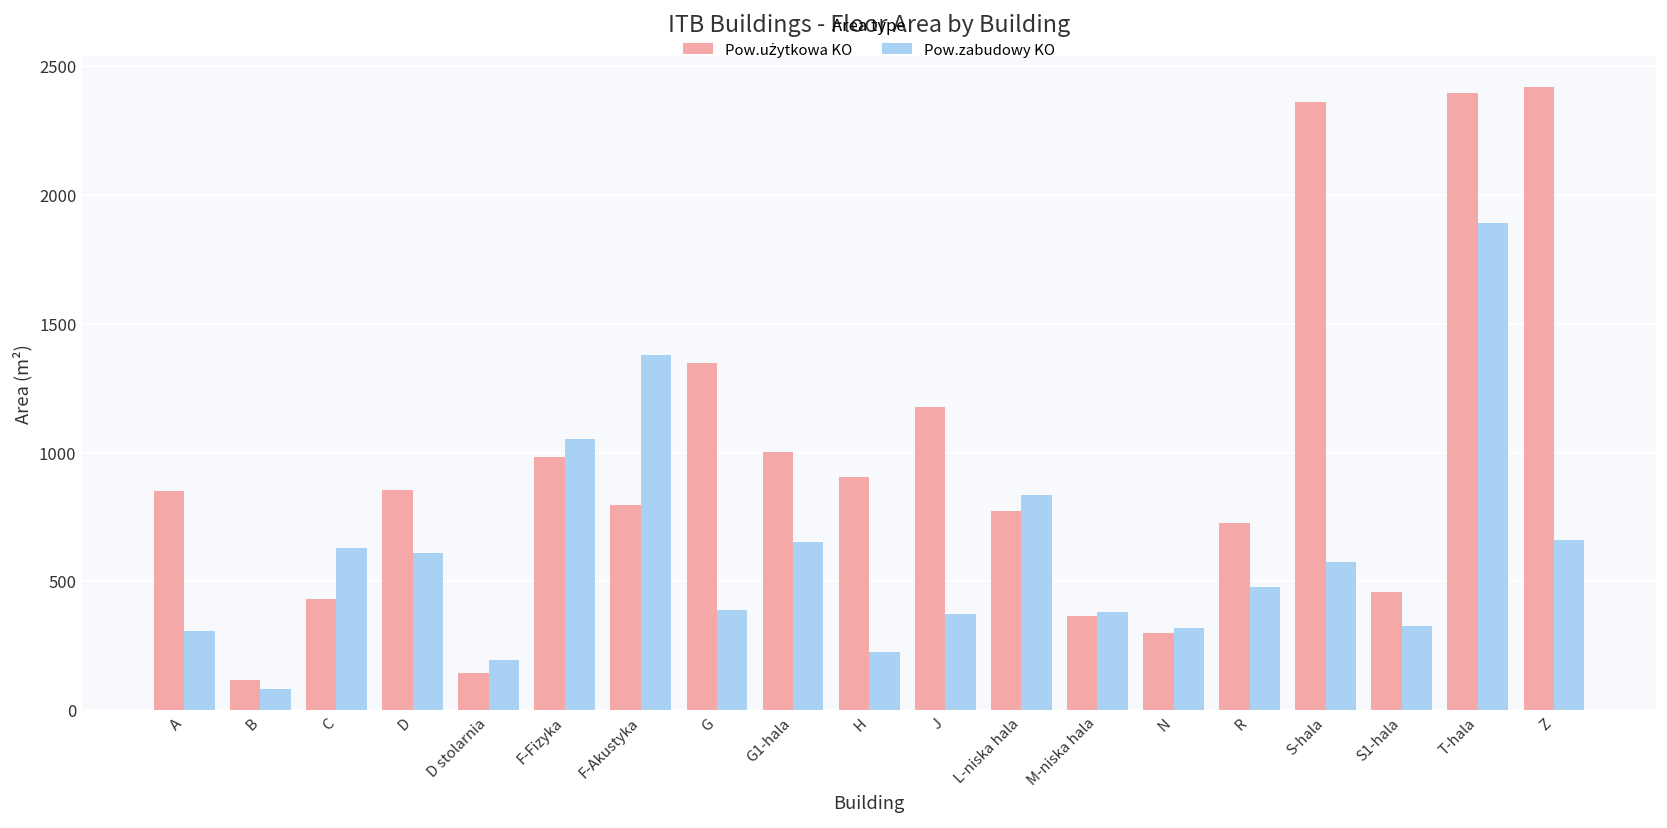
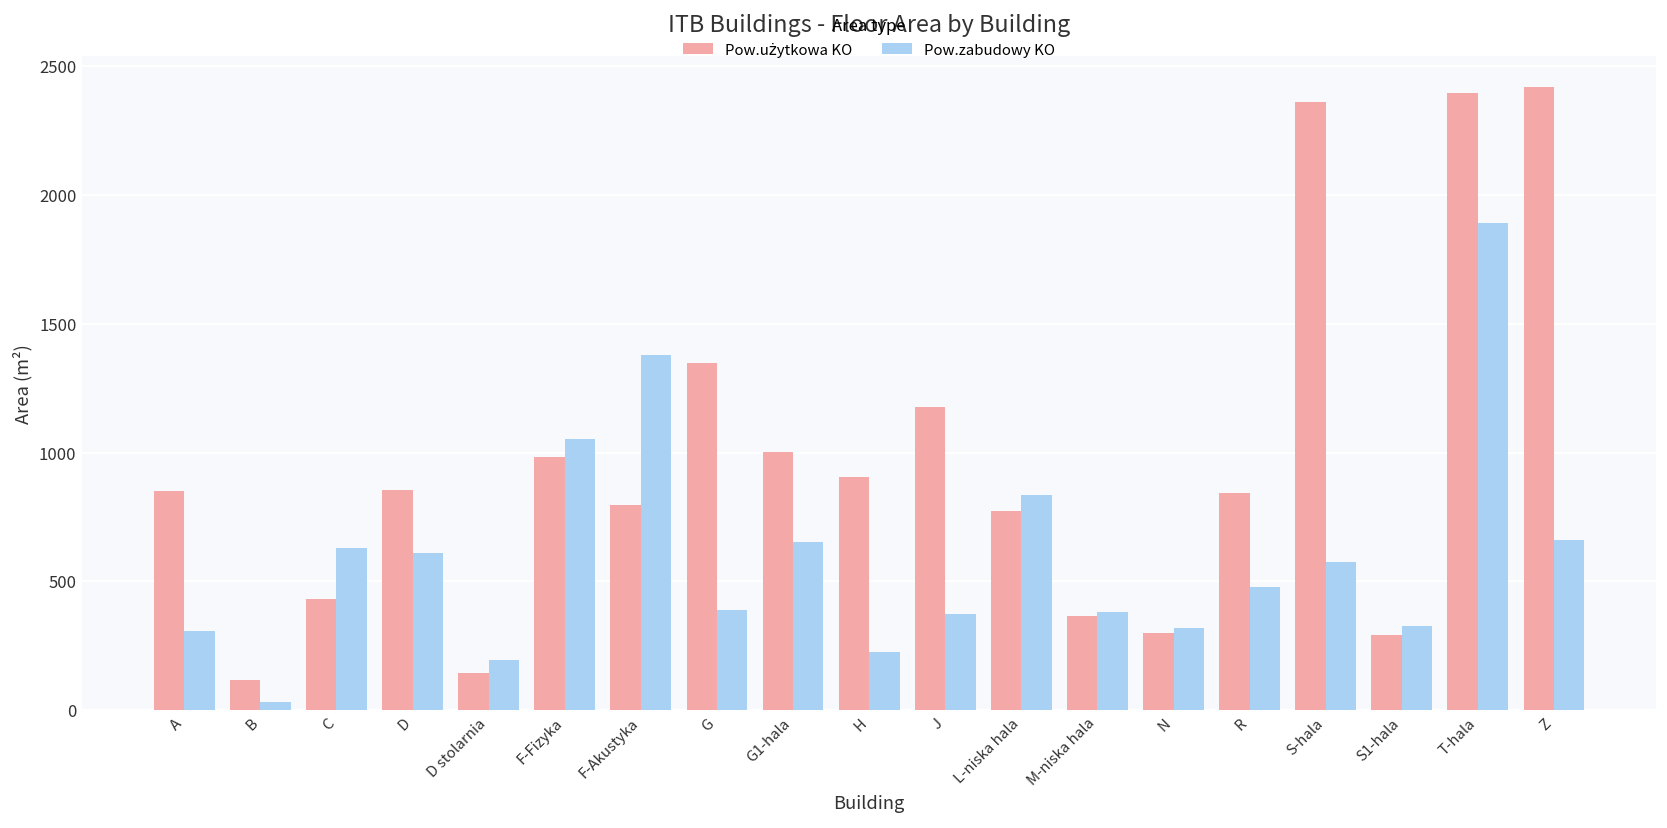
Pow.zabudowy KO, B: 80 -> 30
Pow.użytkowa KO, R: 730 -> 840
Pow.użytkowa KO, S1-hala: 460 -> 290
